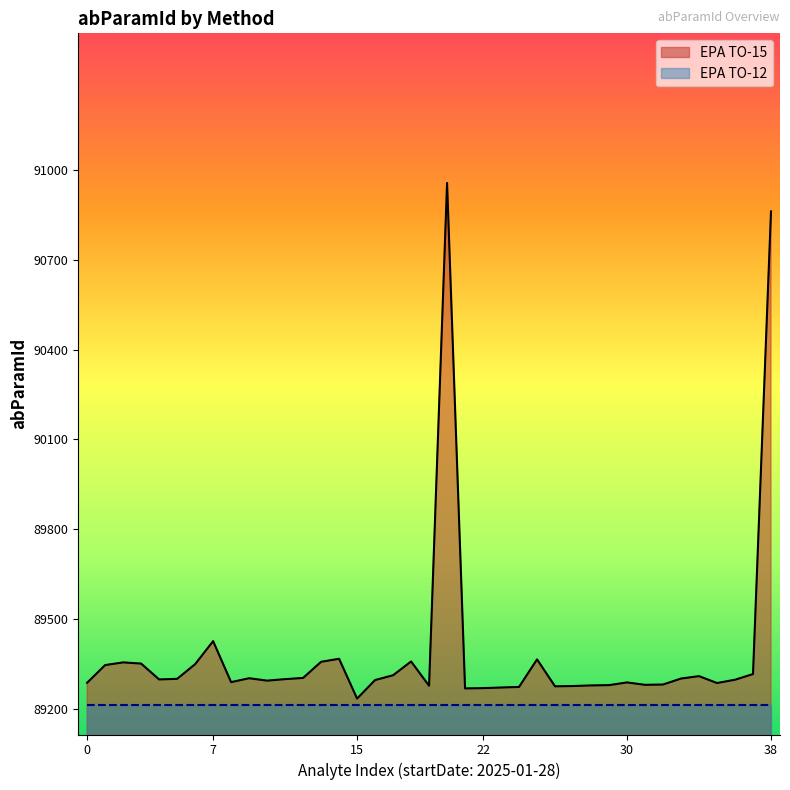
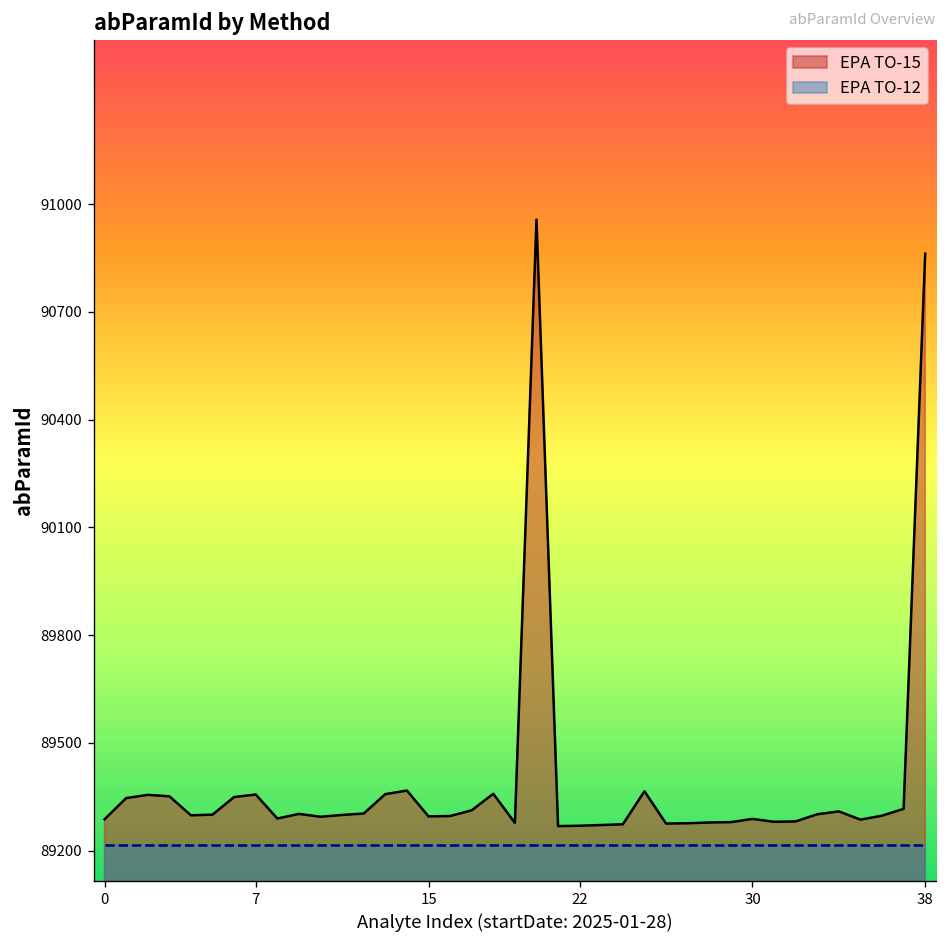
EPA TO-15, 7: 89430 -> 89360
EPA TO-15, 15: 89230 -> 89300
